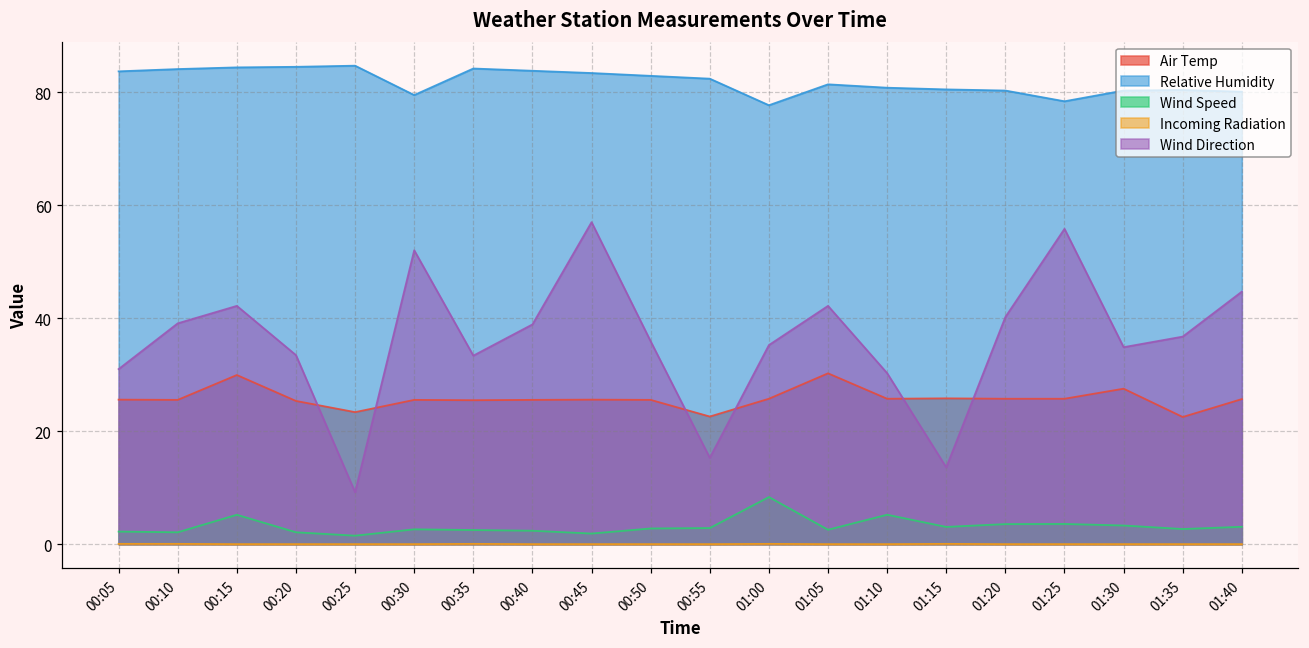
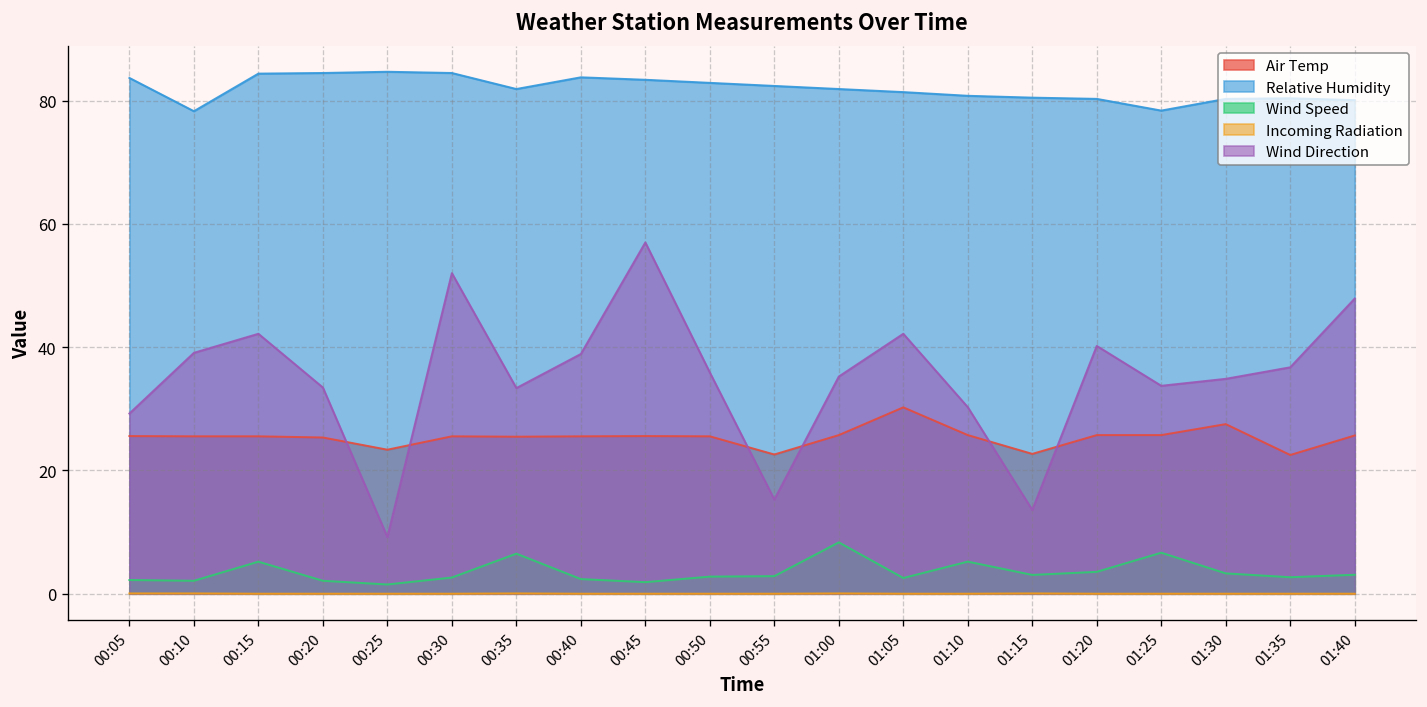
Wind Direction, 00:05: 31 -> 29
Relative Humidity, 00:10: 84 -> 78
Air Temp, 00:15: 30 -> 26
Relative Humidity, 00:30: 80 -> 85
Relative Humidity, 00:35: 84 -> 82
Wind Speed, 00:35: 3 -> 7
Relative Humidity, 01:00: 78 -> 82
Air Temp, 01:15: 26 -> 23
Wind Speed, 01:25: 4 -> 7
Wind Direction, 01:25: 56 -> 34
Wind Direction, 01:40: 45 -> 48
